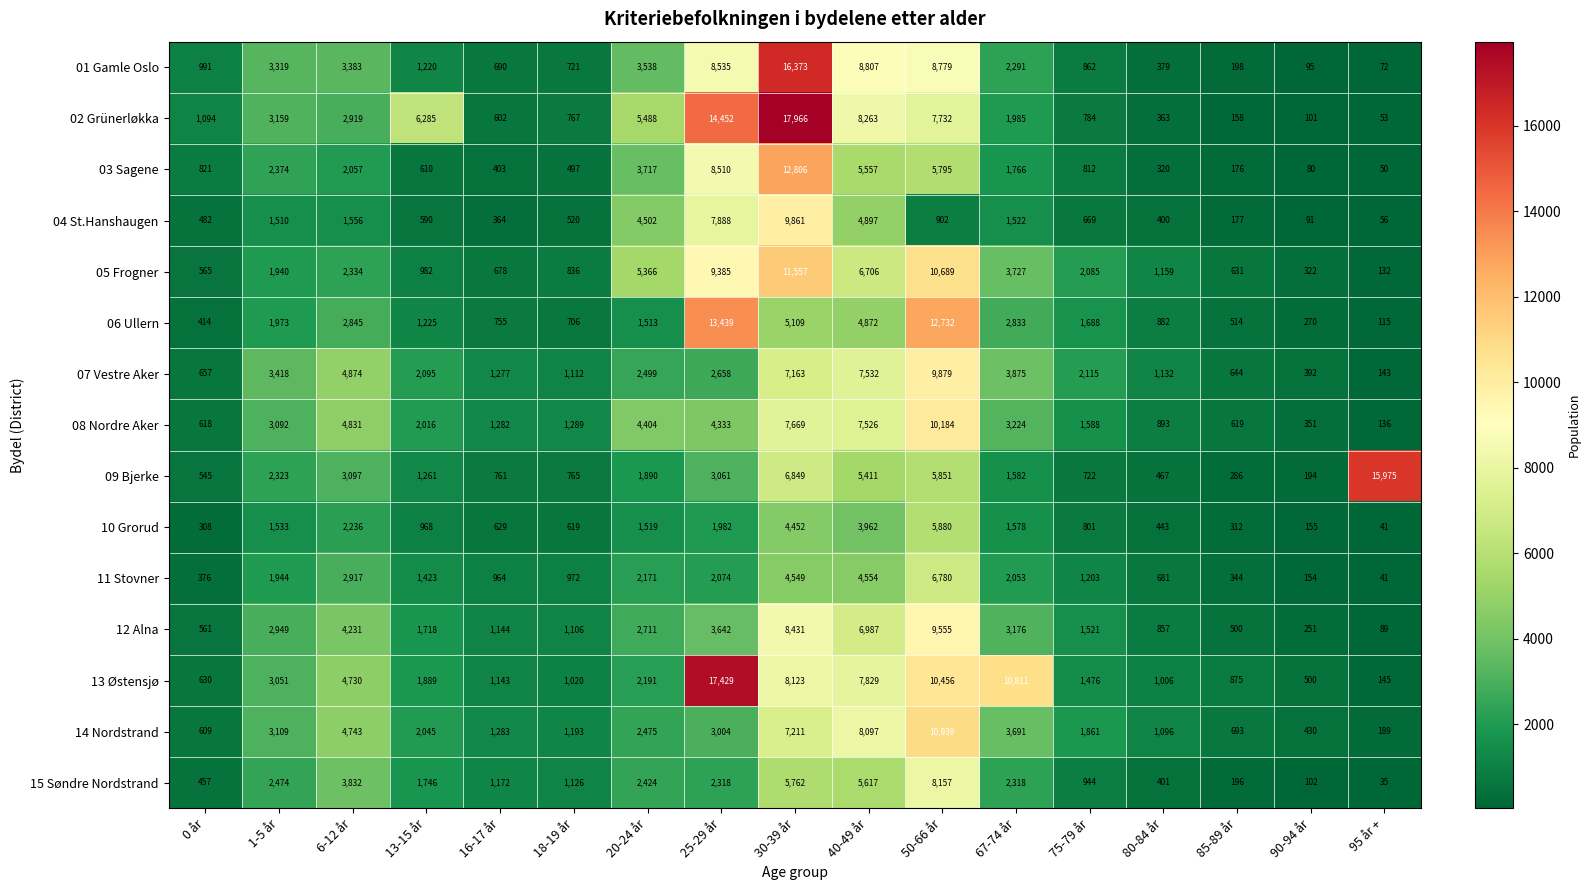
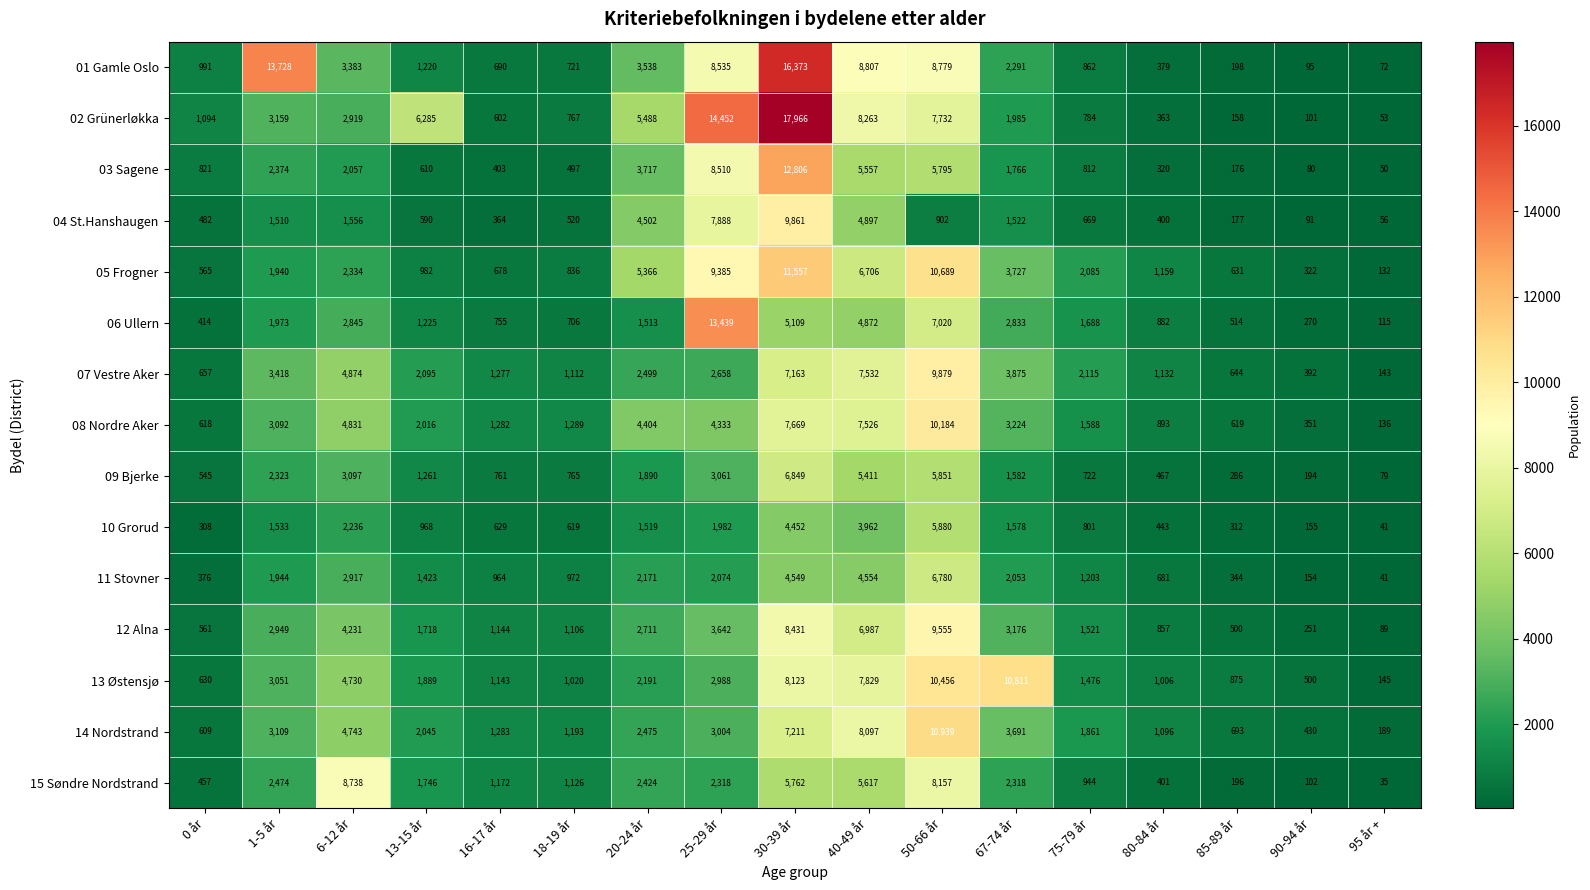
01 Gamle Oslo, 1-5 år: 3,319 -> 13,728
06 Ullern, 50-66 år: 12,732 -> 7,020
09 Bjerke, 95 år +: 15,975 -> 79
13 Østensjø, 25-29 år: 17,429 -> 2,988
15 Søndre Nordstrand, 6-12 år: 3,832 -> 8,738
